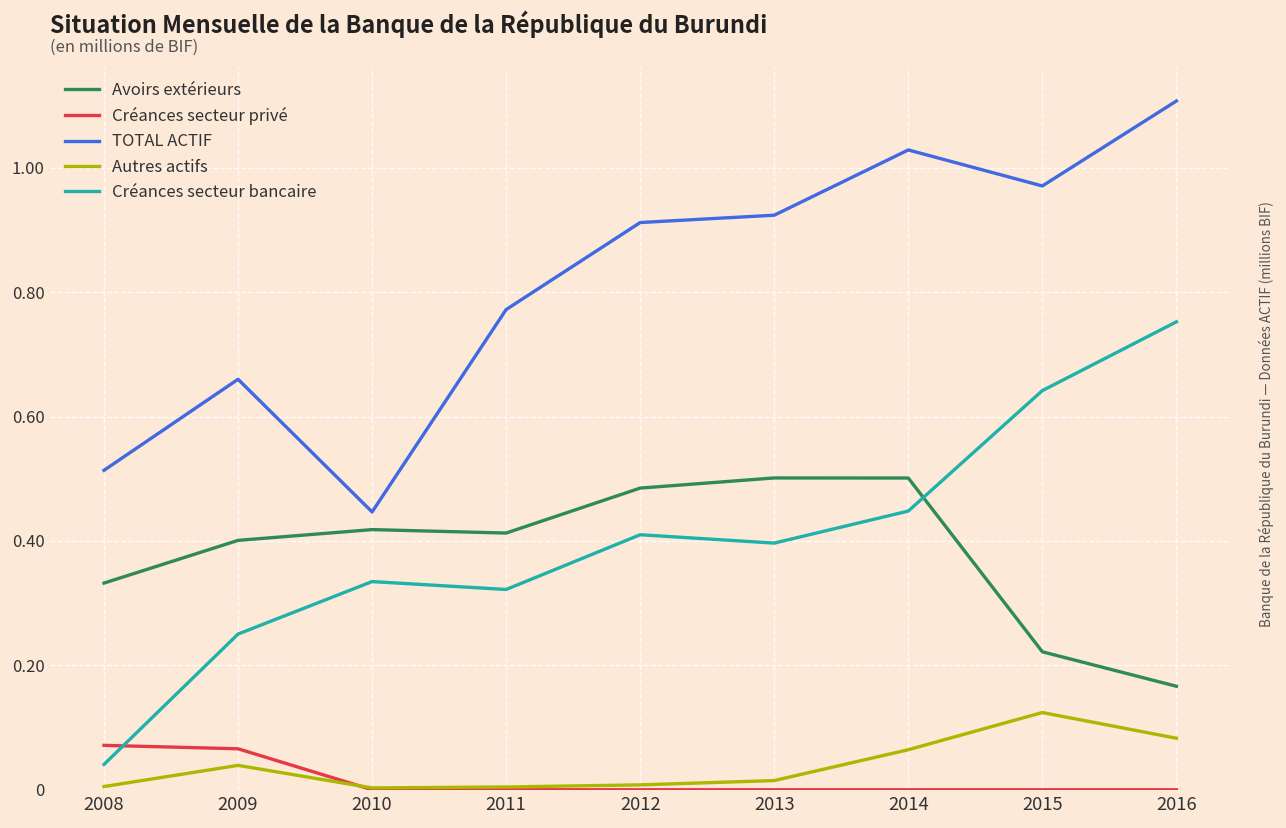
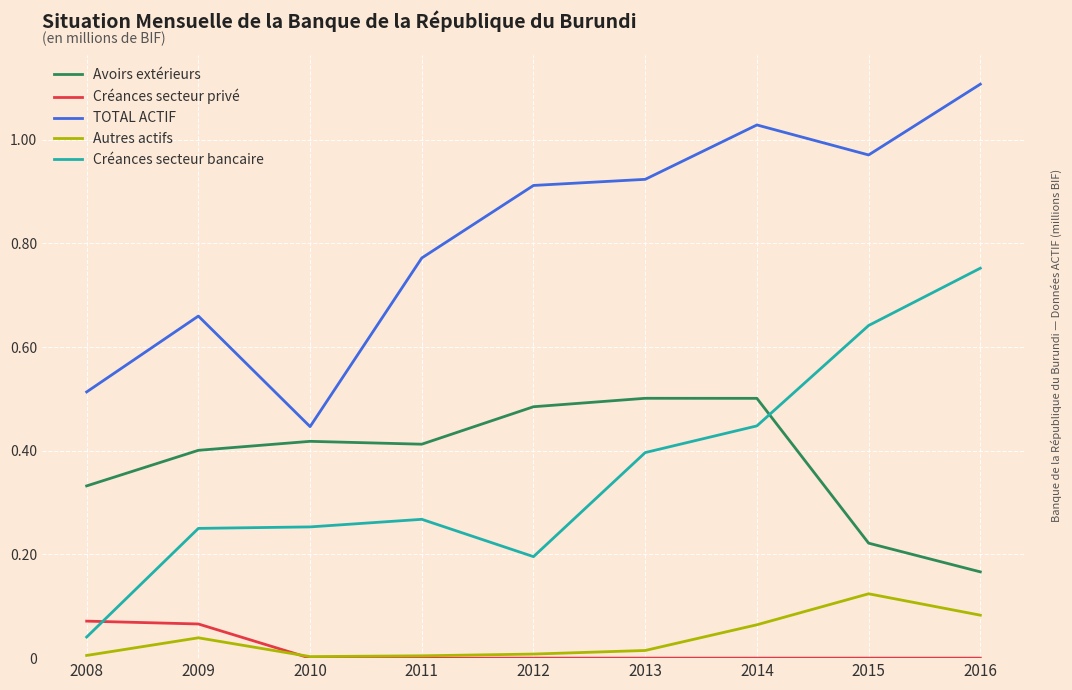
Créances secteur bancaire, 2010: 0.33 -> 0.25
Créances secteur bancaire, 2011: 0.32 -> 0.27
Créances secteur bancaire, 2012: 0.41 -> 0.20
